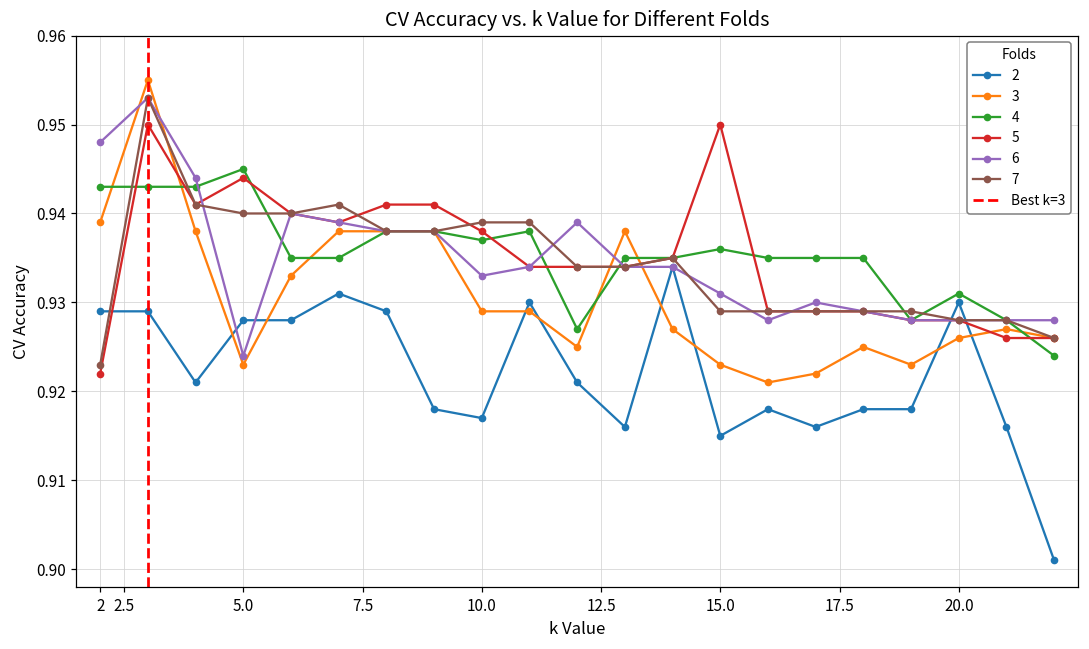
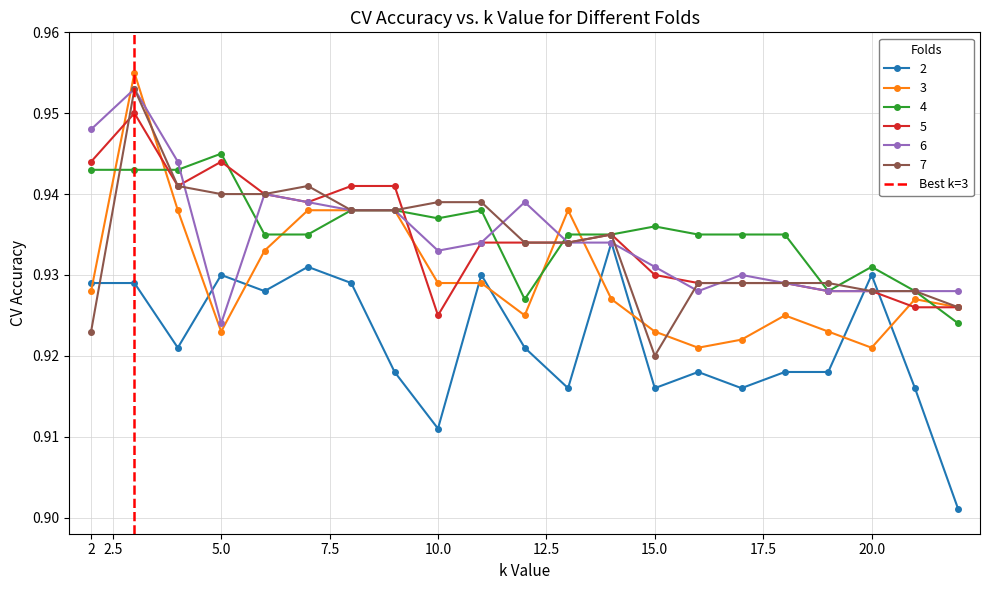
3, 2: 0.939 -> 0.928
5, 2: 0.922 -> 0.944
2, 5.0: 0.928 -> 0.930
2, 10.0: 0.917 -> 0.911
5, 10.0: 0.938 -> 0.925
2, 15.0: 0.915 -> 0.916
5, 15.0: 0.95 -> 0.93
7, 15.0: 0.929 -> 0.920
3, 20.0: 0.926 -> 0.921
